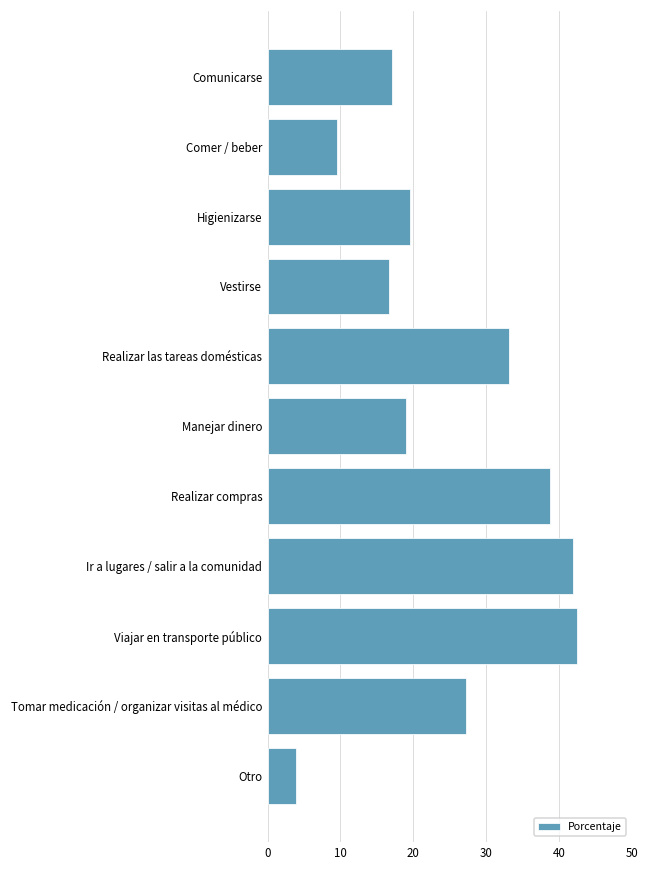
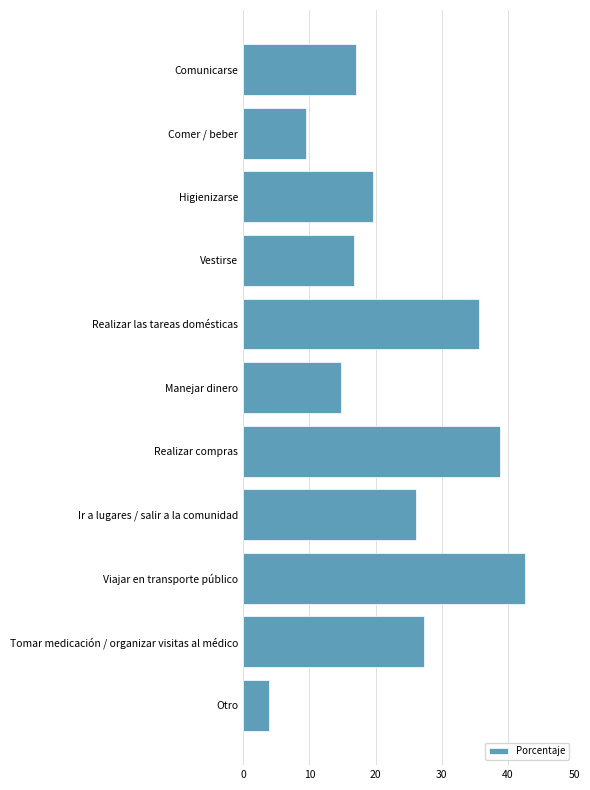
Realizar las tareas domésticas: 33 -> 36
Manejar dinero: 19 -> 15
Ir a lugares / salir a la comunidad: 42 -> 26
